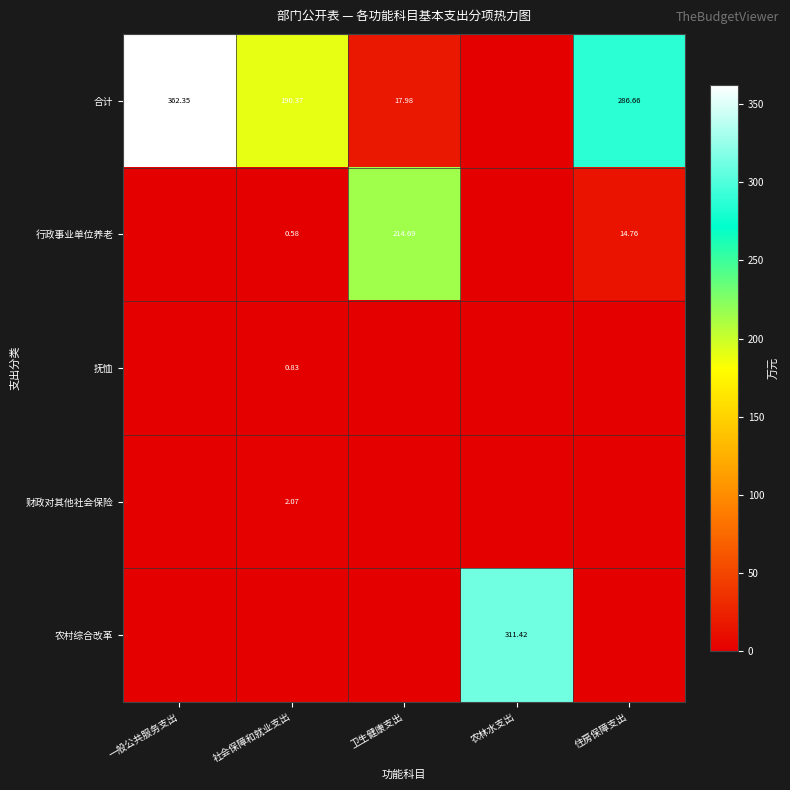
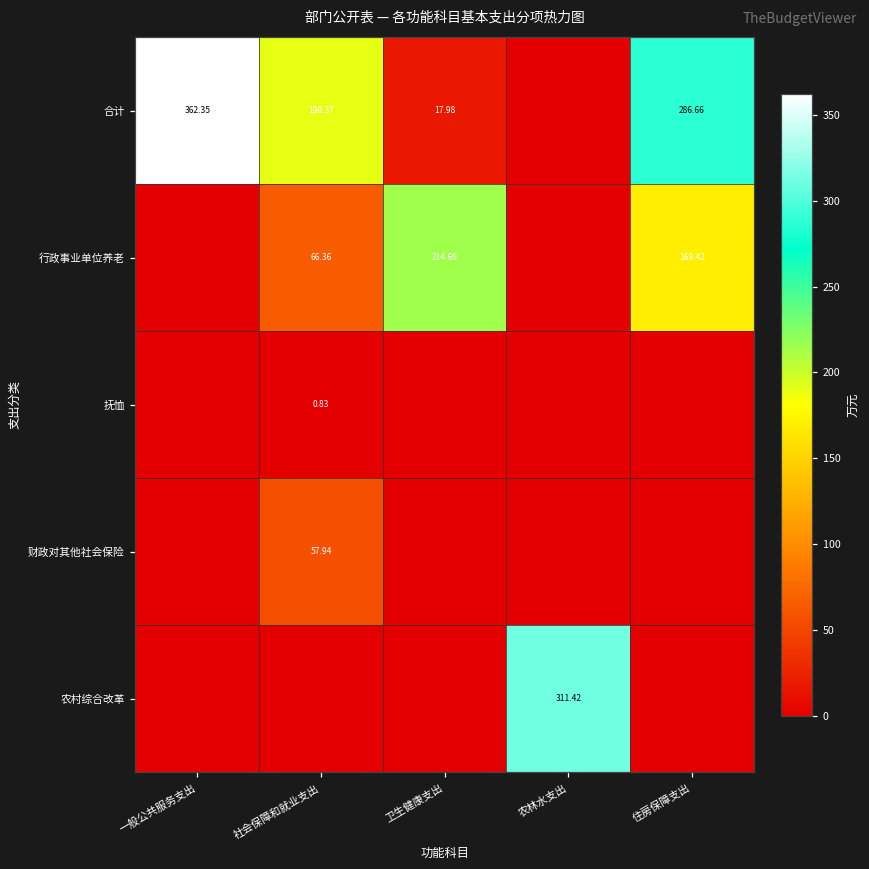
行政事业单位养老, 社会保障和就业支出: 0.58 -> 66.36
行政事业单位养老, 住房保障支出: 14.76 -> 169.42
财政对其他社会保险, 社会保障和就业支出: 2.07 -> 57.94
